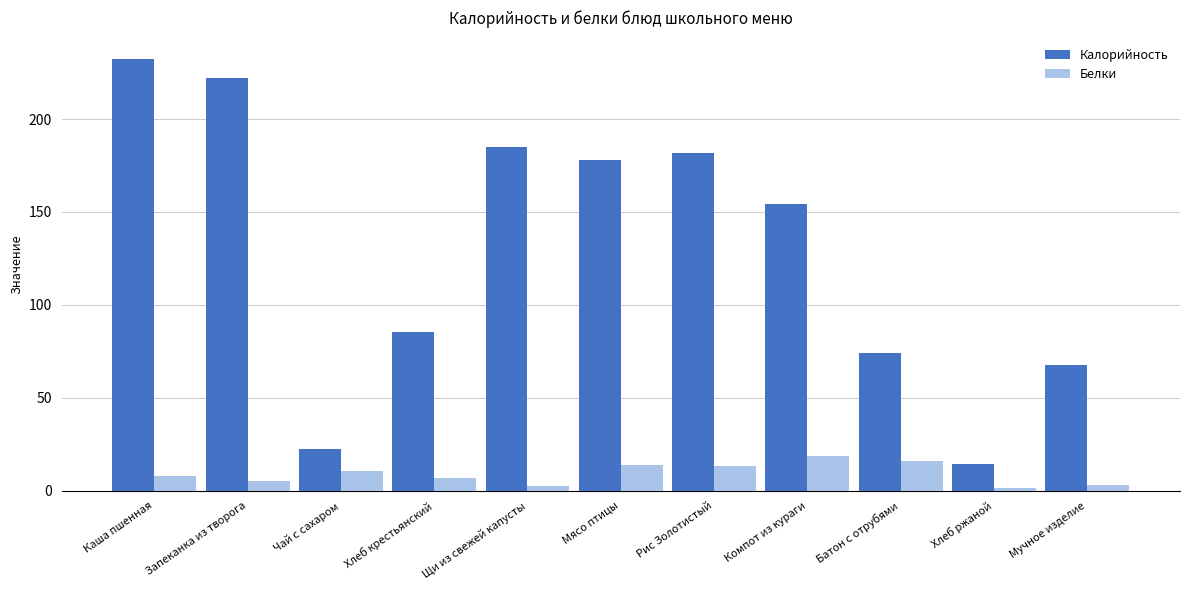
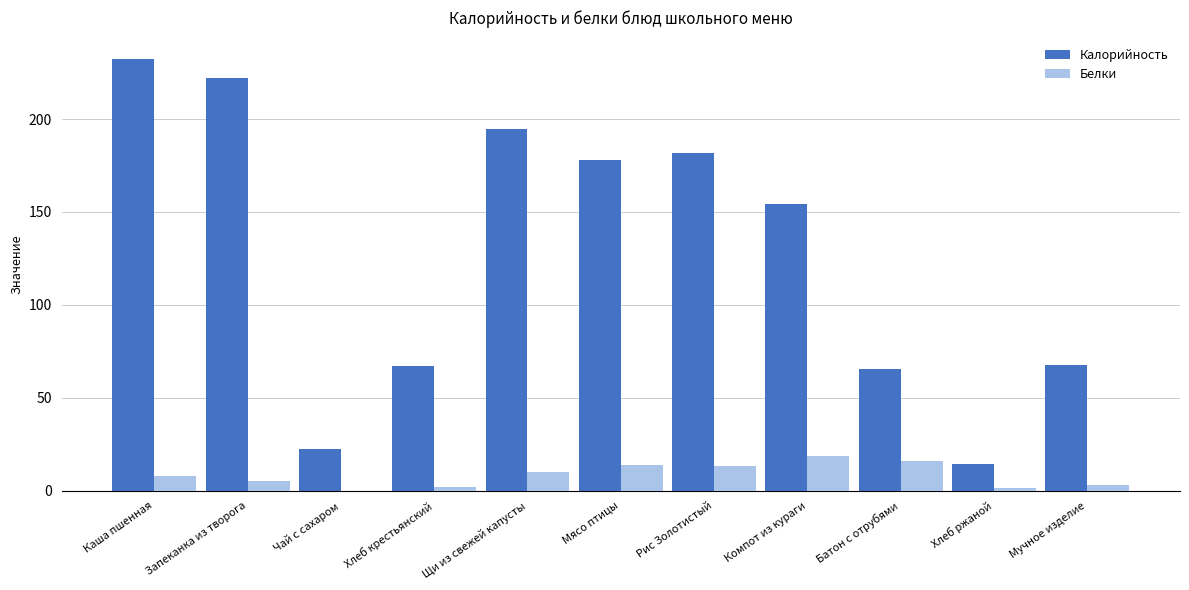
Белки, Чай с сахаром: 10 -> 0
Калорийность, Хлеб крестьянский: 86 -> 67
Белки, Хлеб крестьянский: 7 -> 2
Калорийность, Щи из свежей капусты: 185 -> 195
Белки, Щи из свежей капусты: 3 -> 10
Калорийность, Батон с отрубями: 74 -> 66
